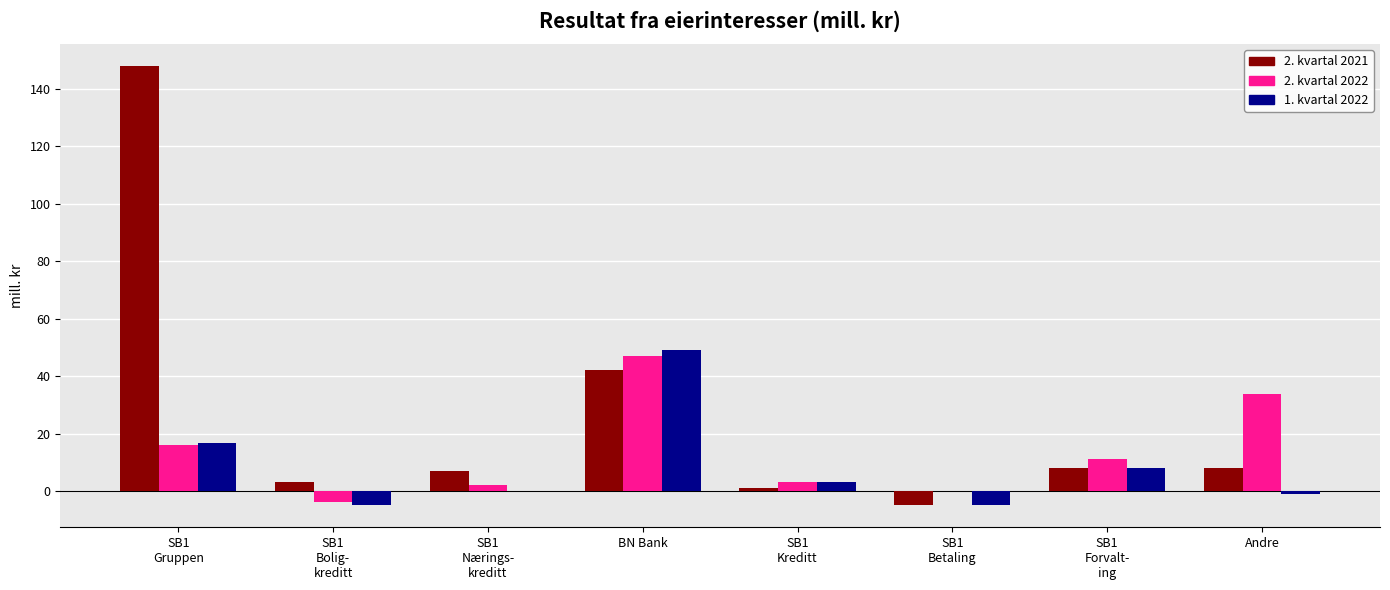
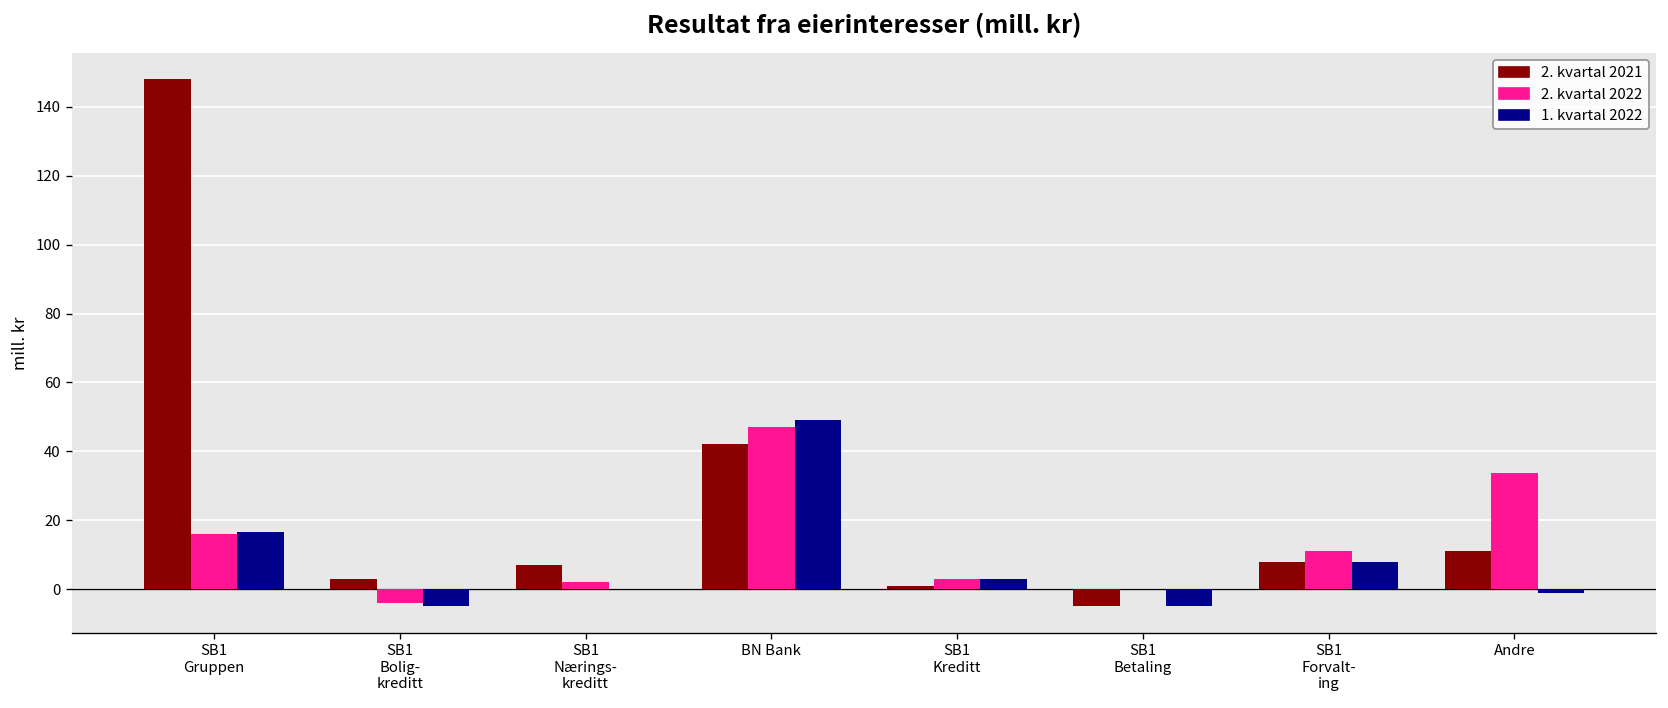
2. kvartal 2021, Andre: 8 -> 11
